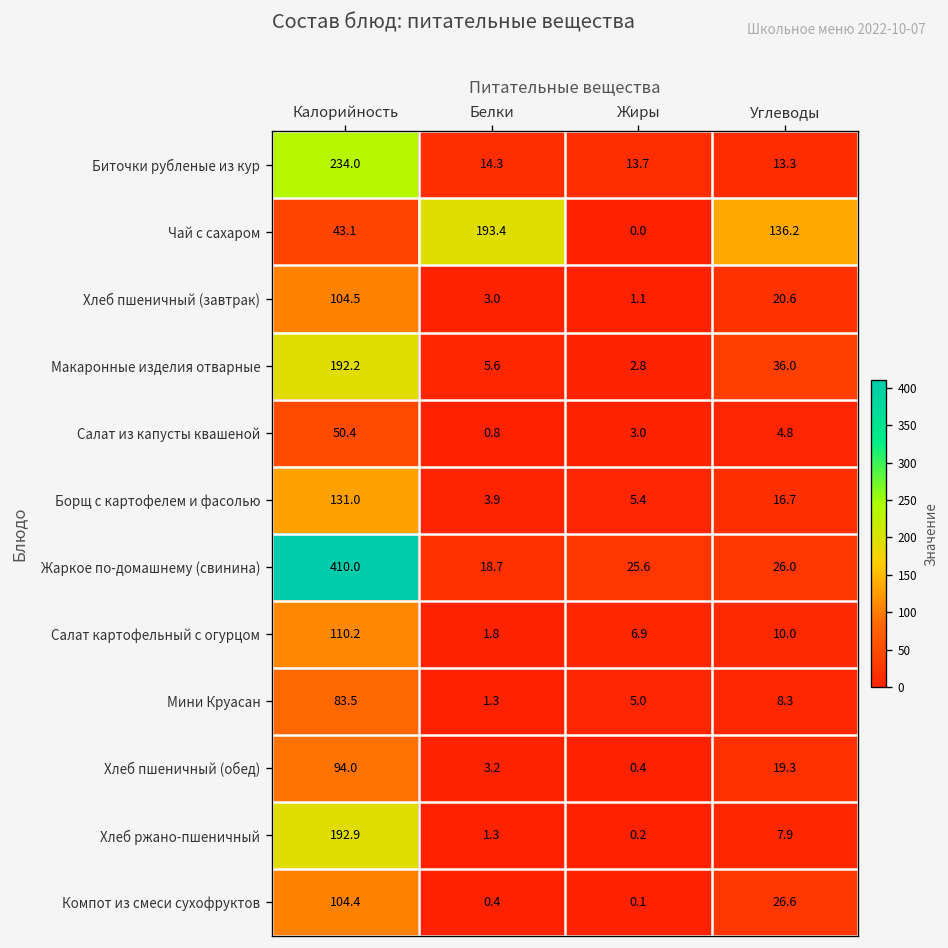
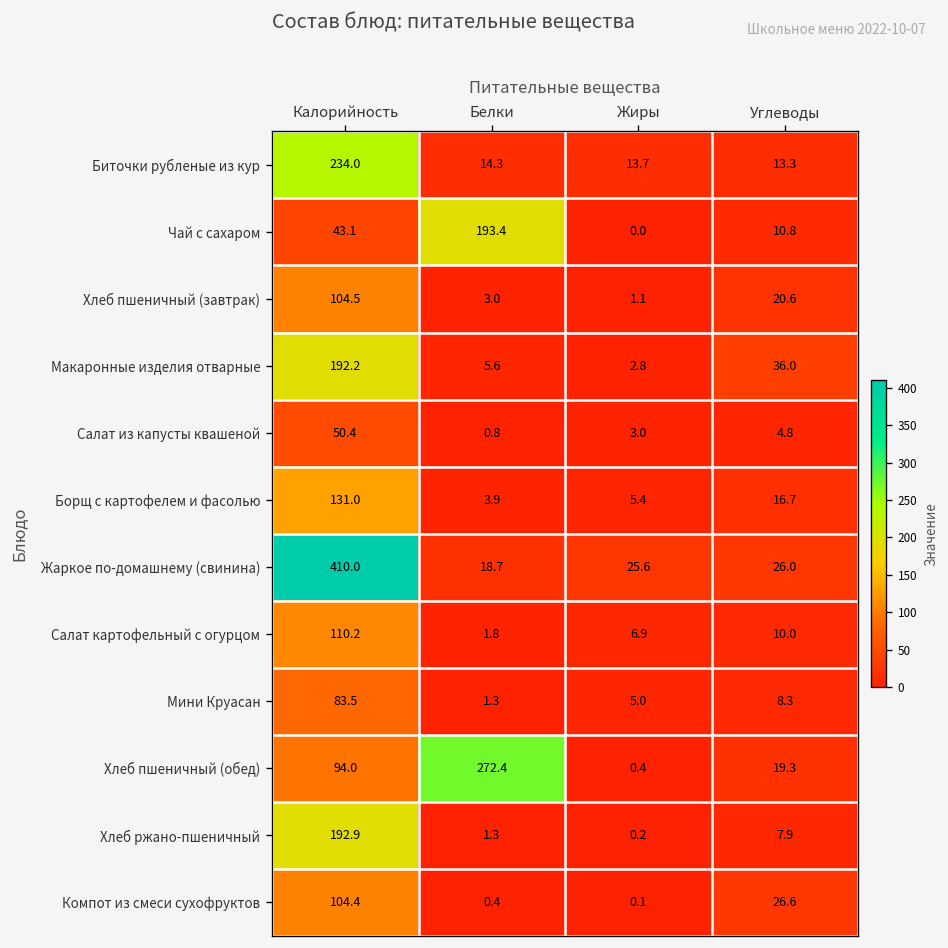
Чай с сахаром, Углеводы: 136.2 -> 10.8
Хлеб пшеничный (обед), Белки: 3.2 -> 272.4
